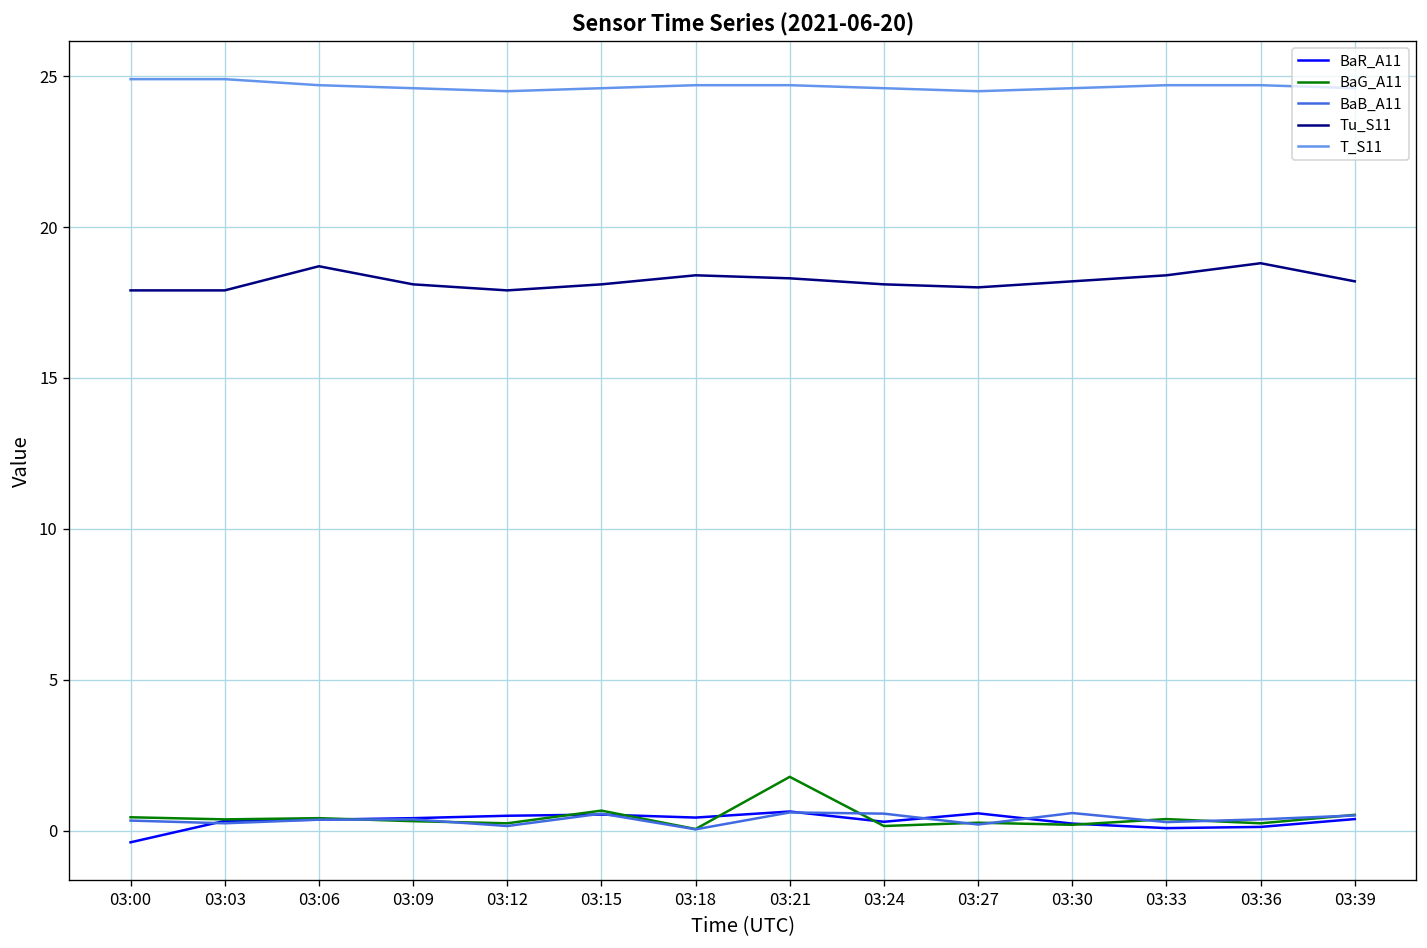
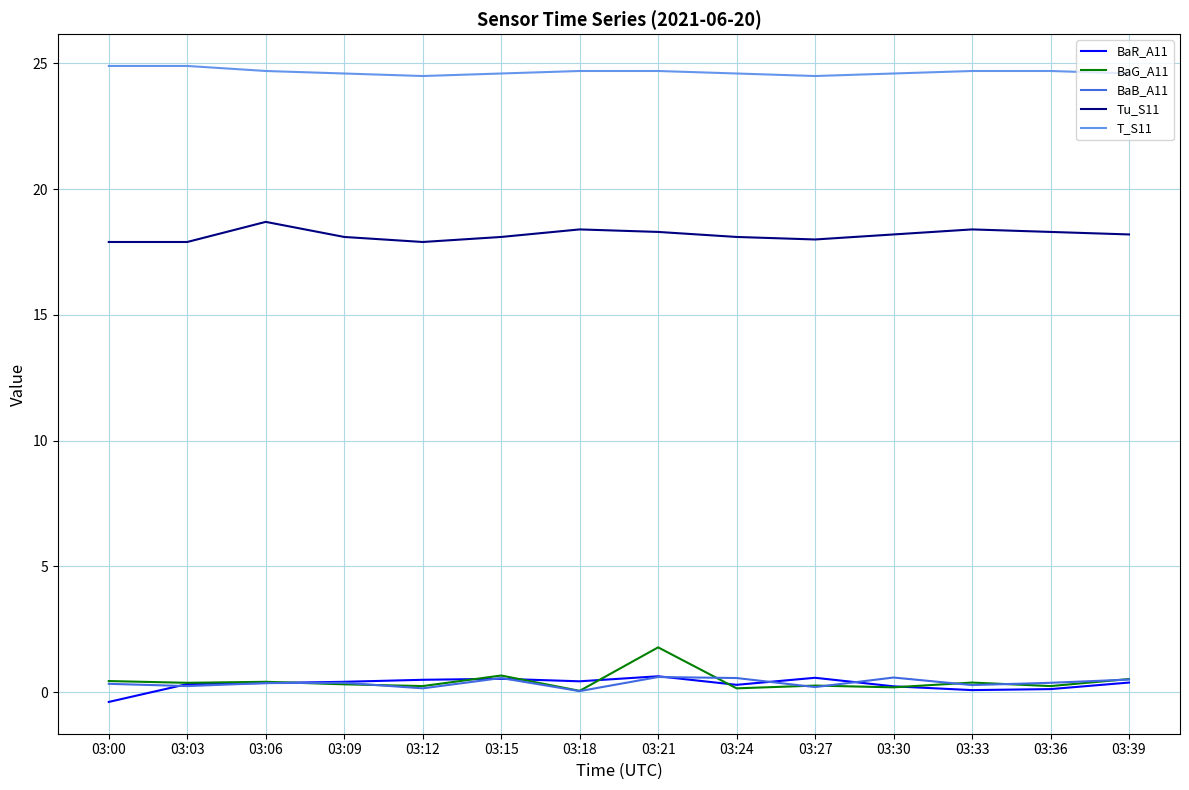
Tu_S11, 03:36: 18.8 -> 18.3
